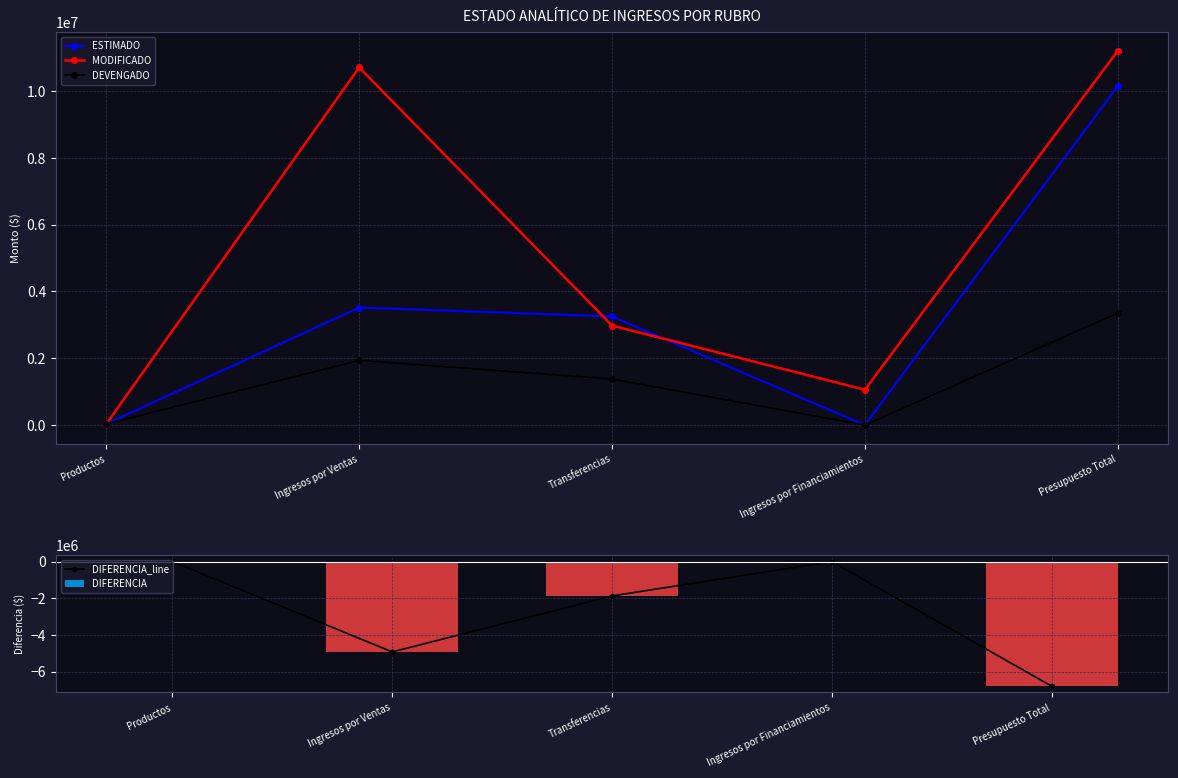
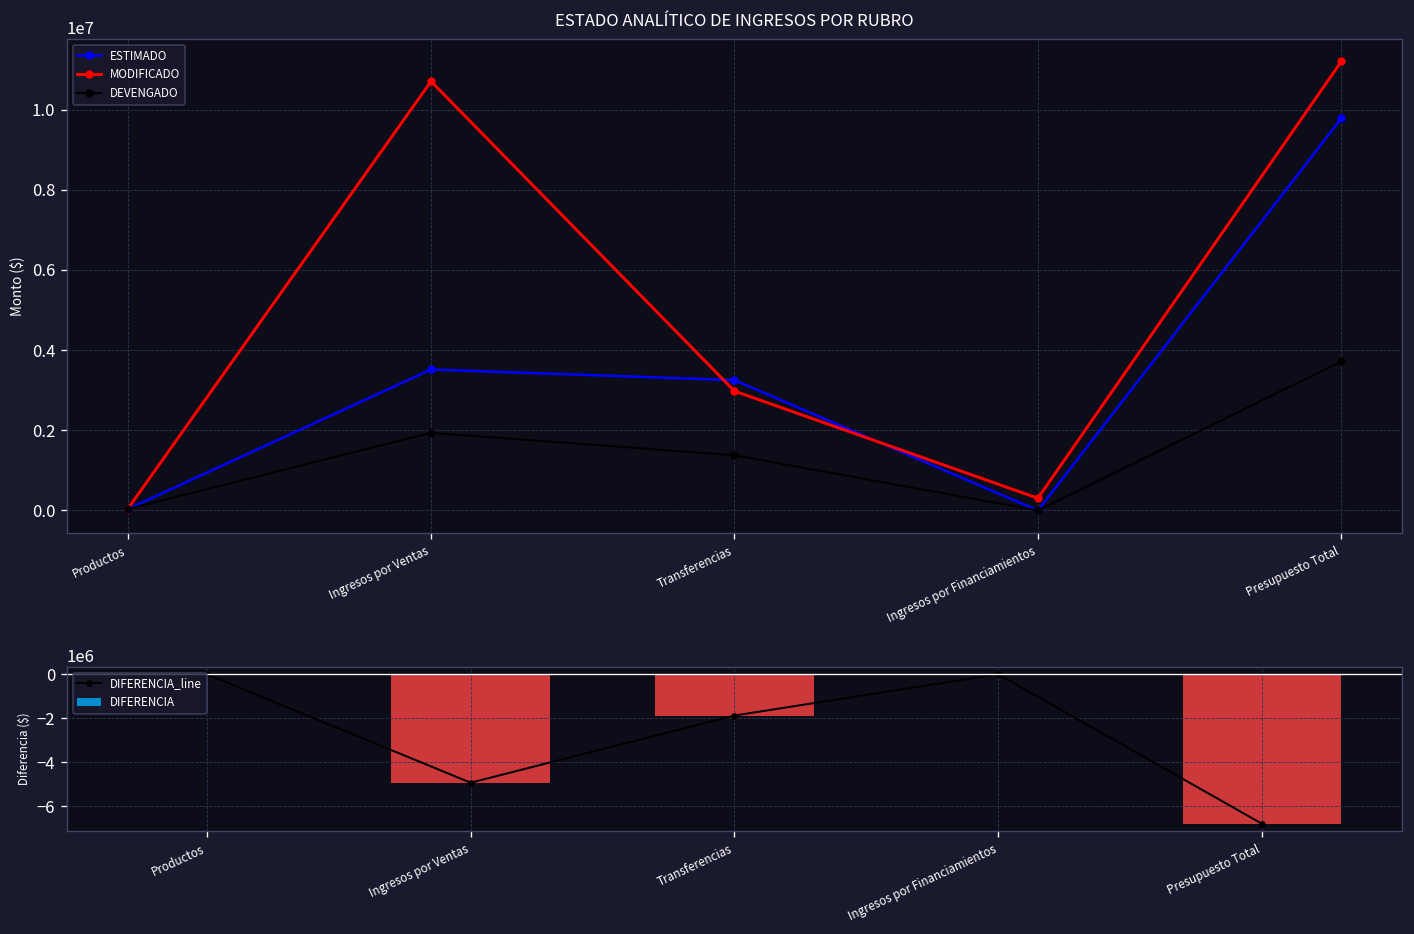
ESTADO ANALÍTICO DE INGRESOS POR RUBRO, MODIFICADO, Ingresos por Financiamientos: 1100000 -> 300000
ESTADO ANALÍTICO DE INGRESOS POR RUBRO, ESTIMADO, Presupuesto Total: 10100000 -> 9800000
ESTADO ANALÍTICO DE INGRESOS POR RUBRO, DEVENGADO, Presupuesto Total: 3400000 -> 3700000
